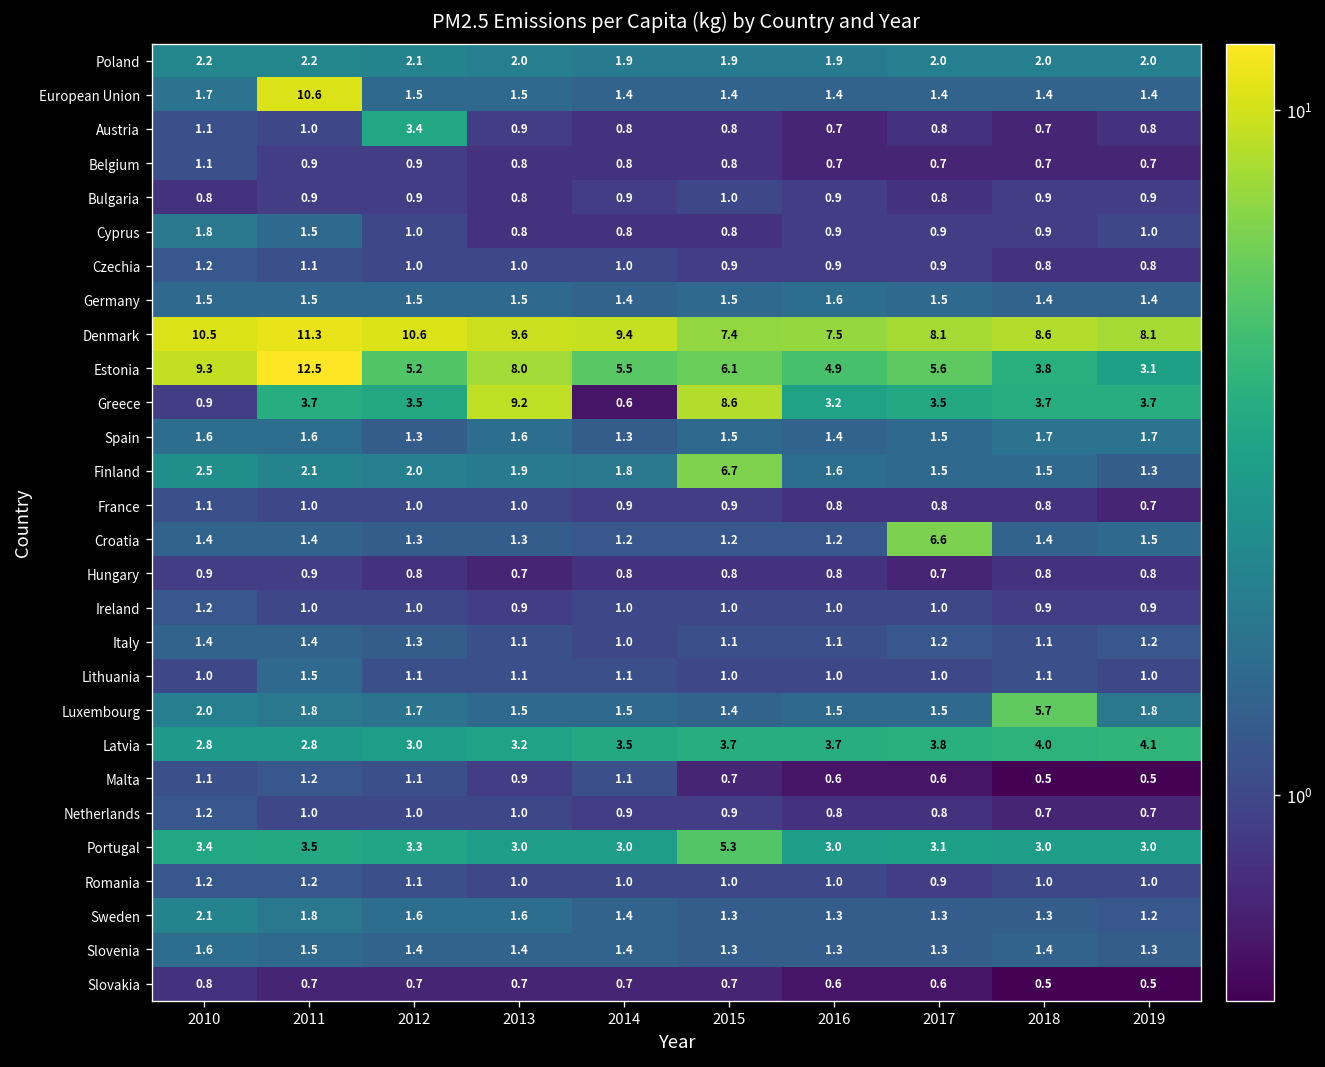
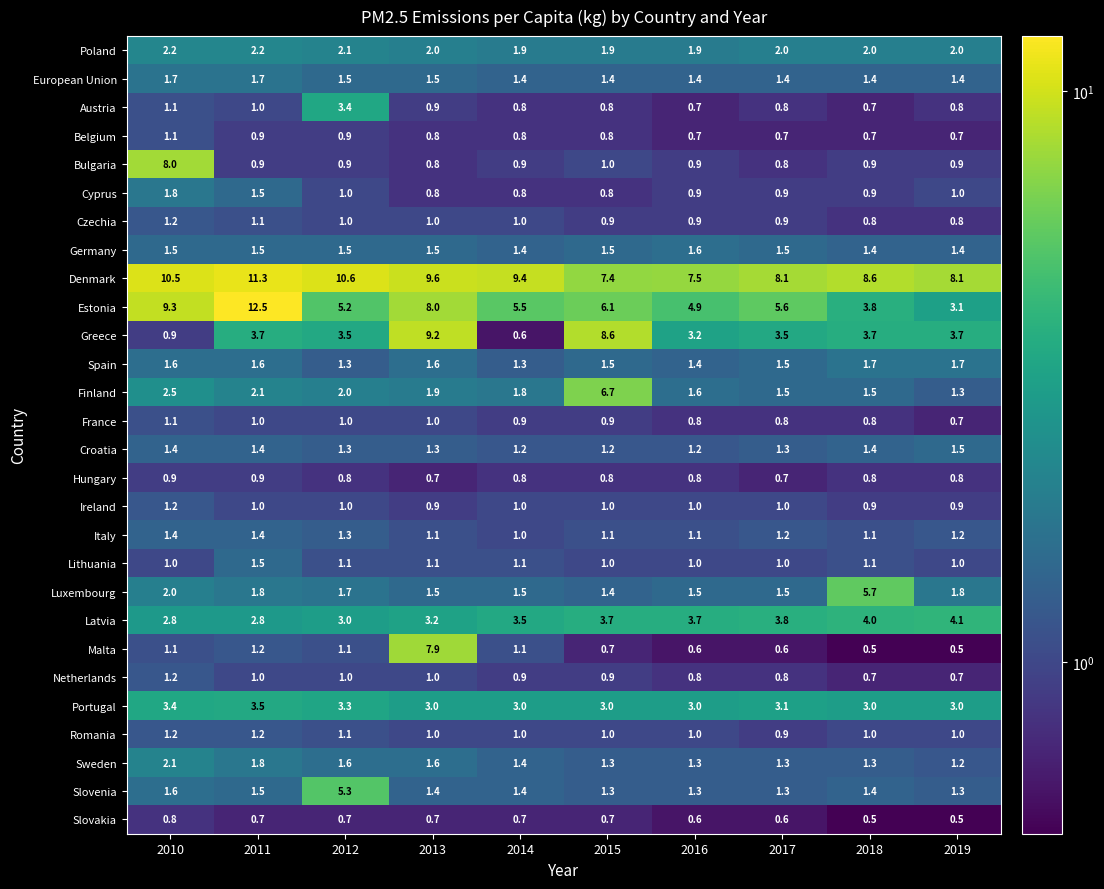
European Union, 2011: 10.6 -> 1.7
Bulgaria, 2010: 0.8 -> 8.0
Croatia, 2017: 6.6 -> 1.3
Malta, 2013: 0.9 -> 7.9
Portugal, 2015: 5.3 -> 3.0
Slovenia, 2012: 1.4 -> 5.3
